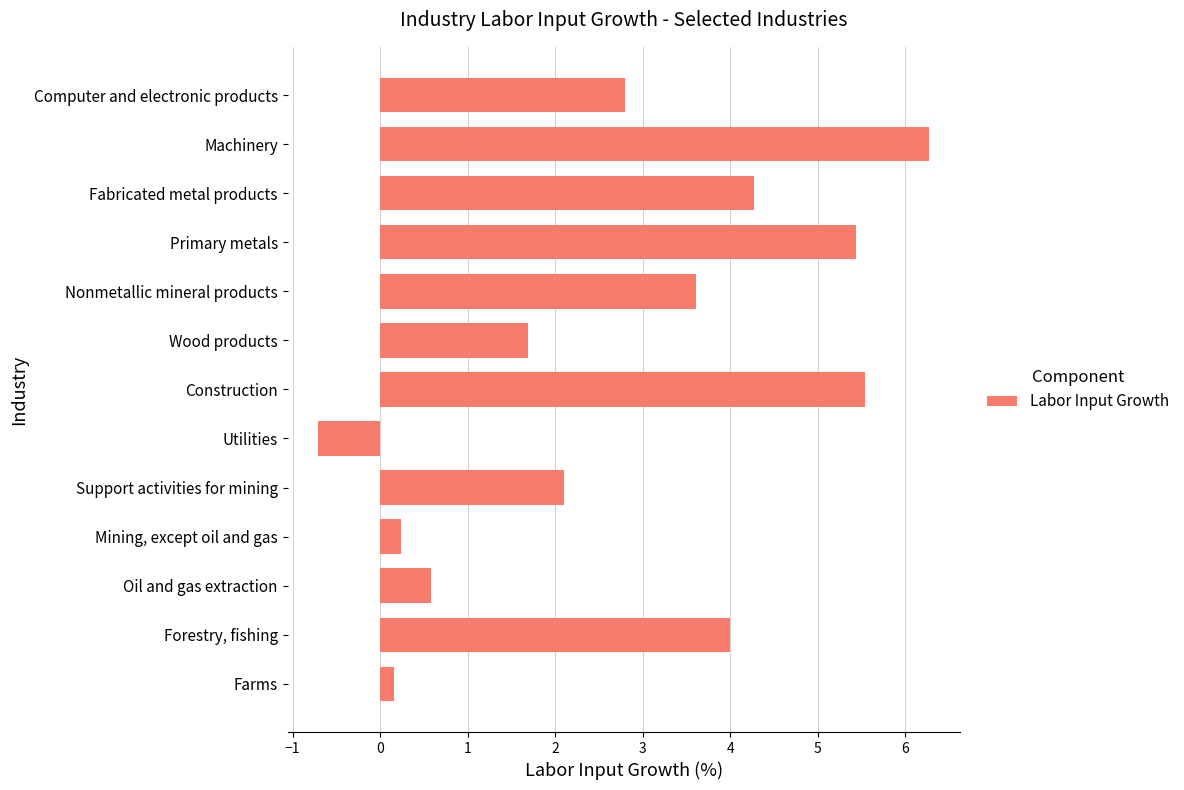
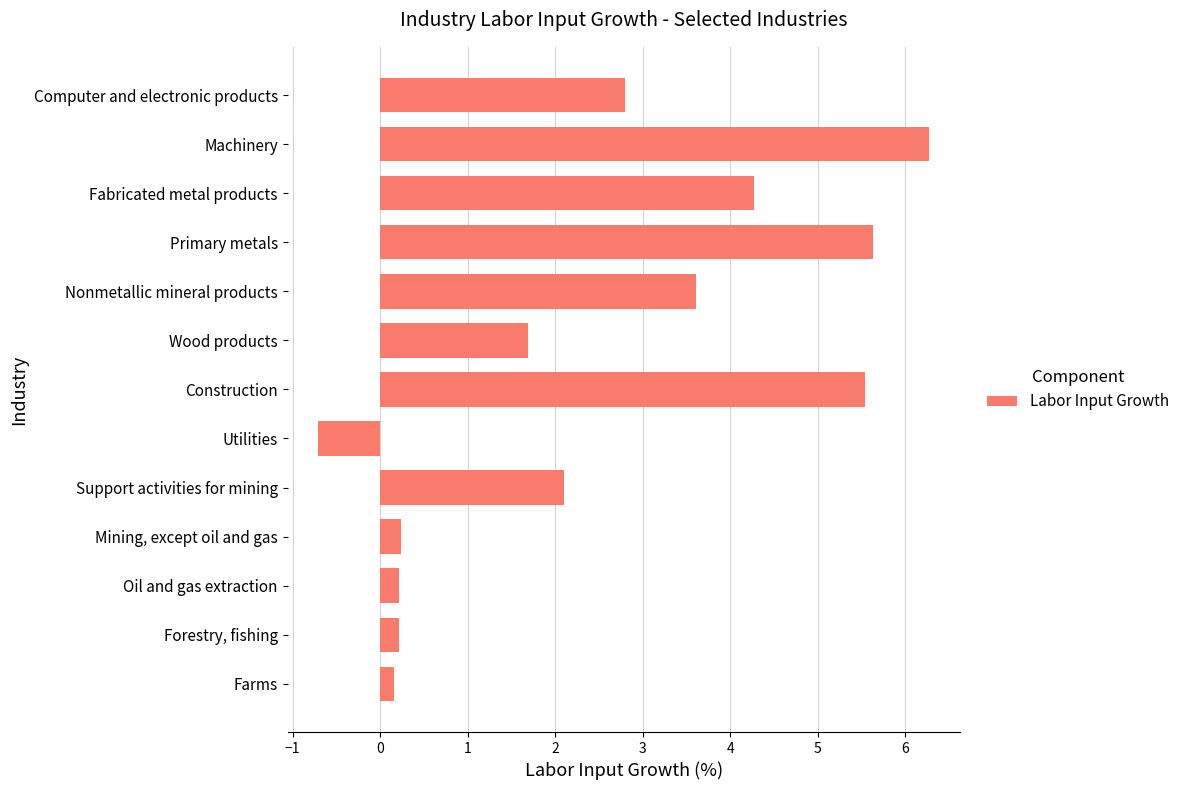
Primary metals: 5.4 -> 5.6
Oil and gas extraction: 0.6 -> 0.2
Forestry, fishing: 4.0 -> 0.2
